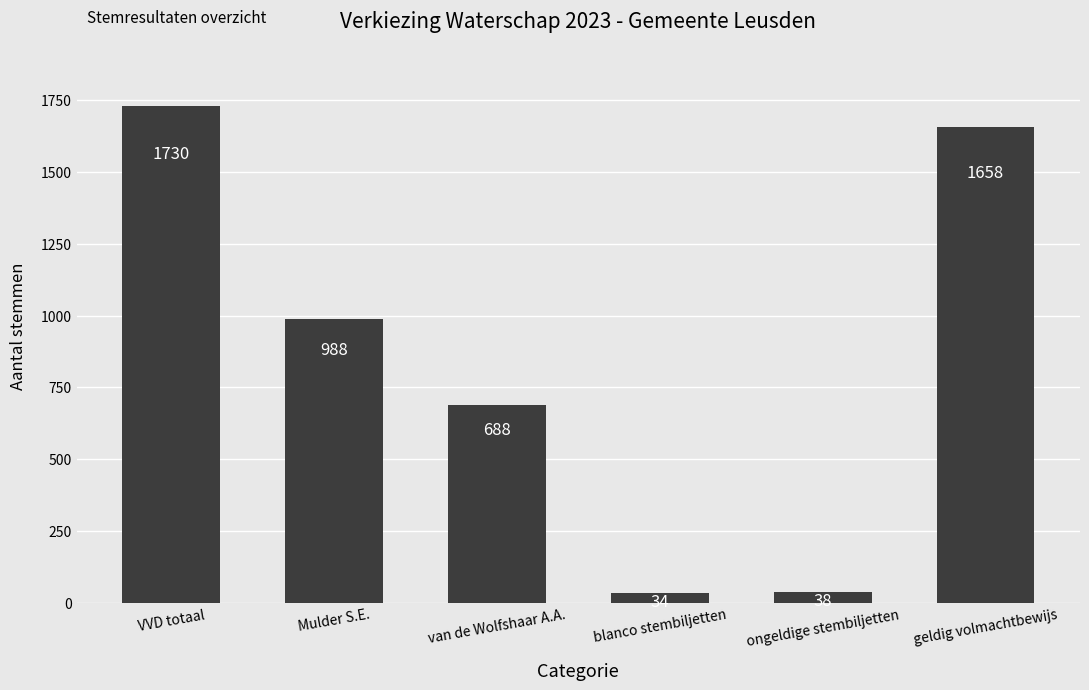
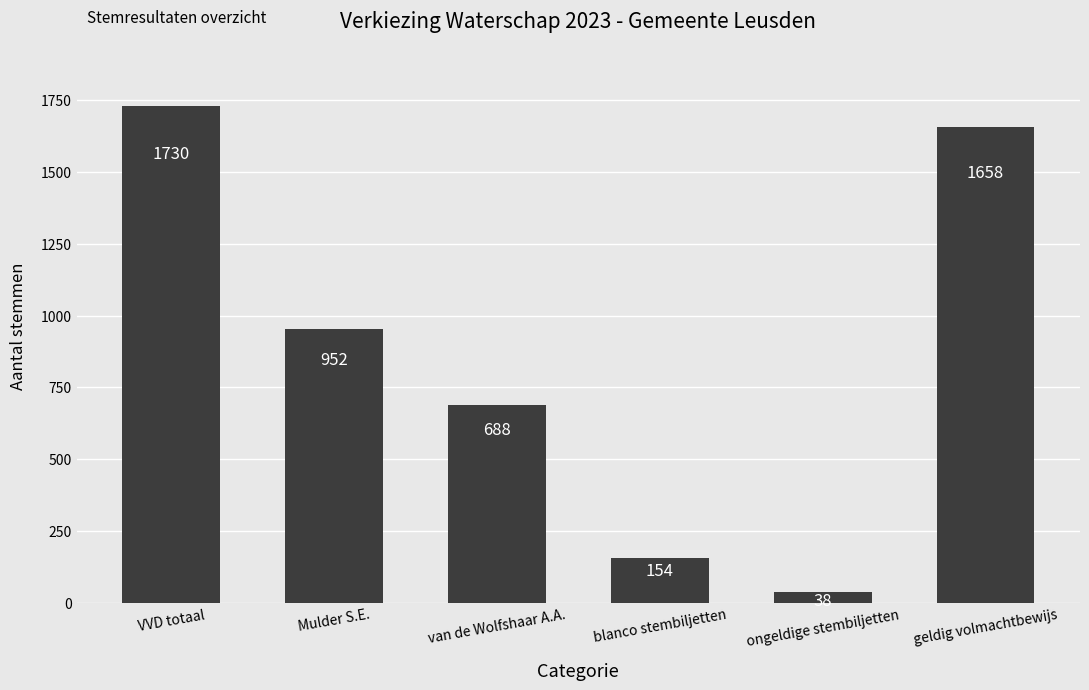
Mulder S.E.: 988 -> 952
blanco stembiljetten: 34 -> 154
